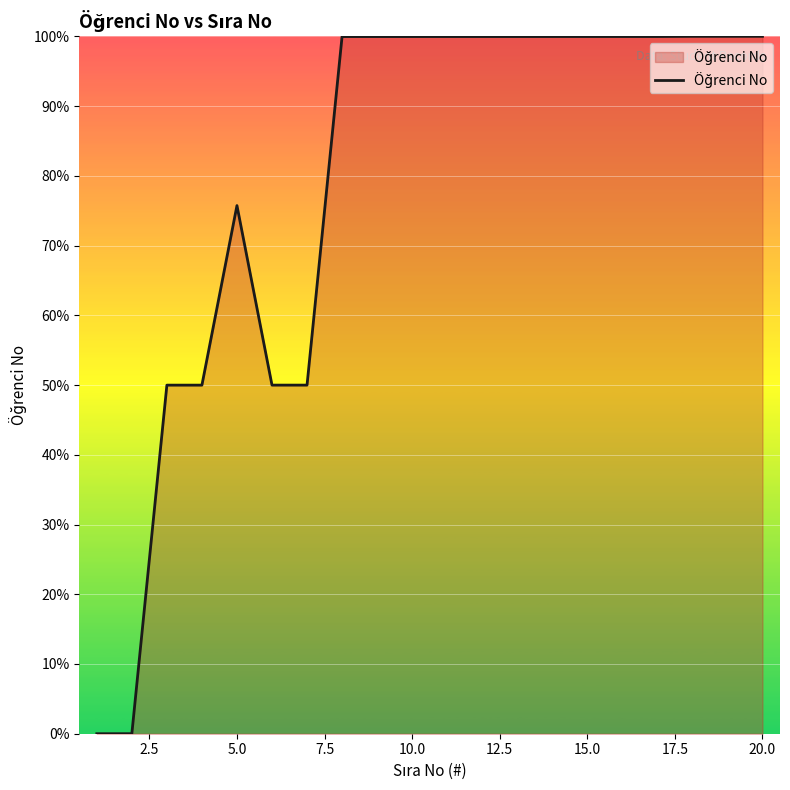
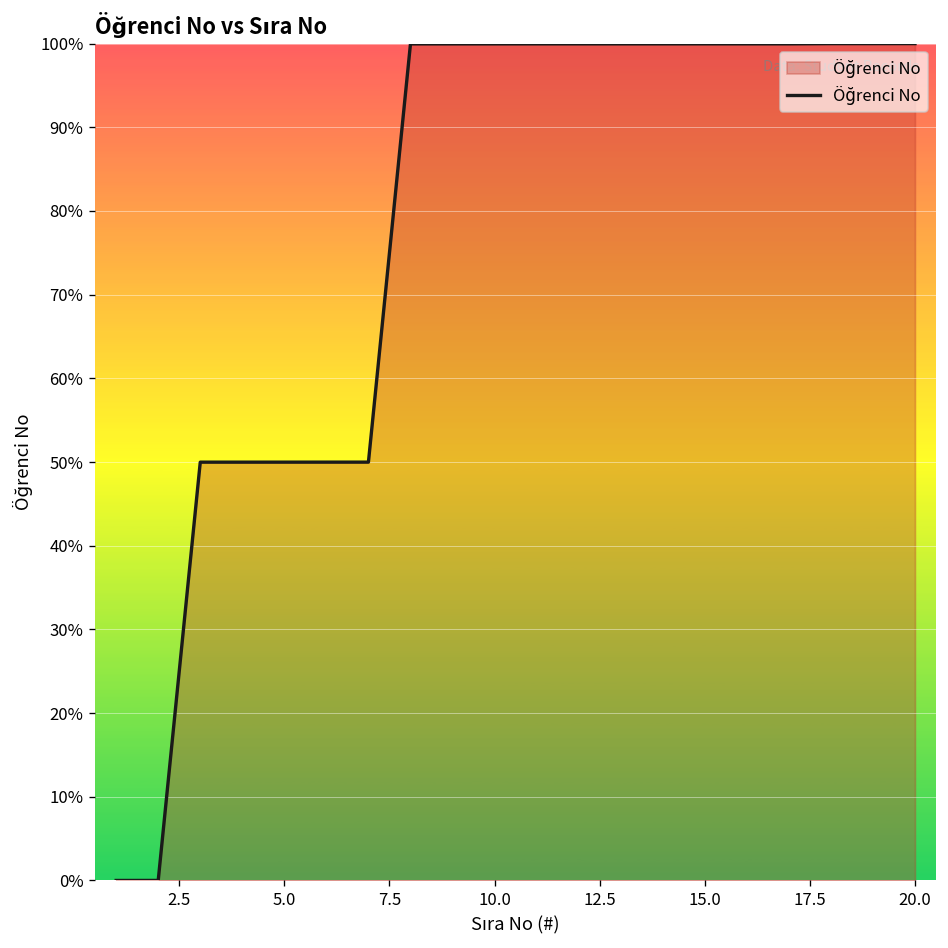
5.0: 76% -> 50%
